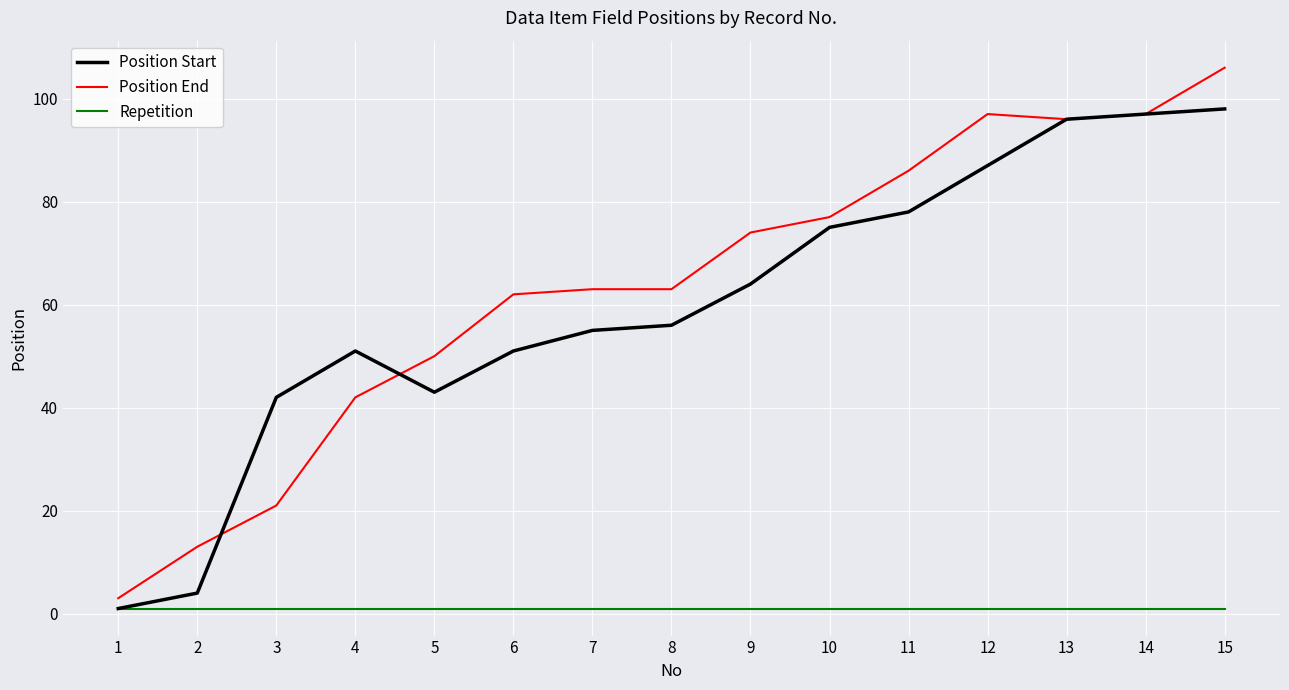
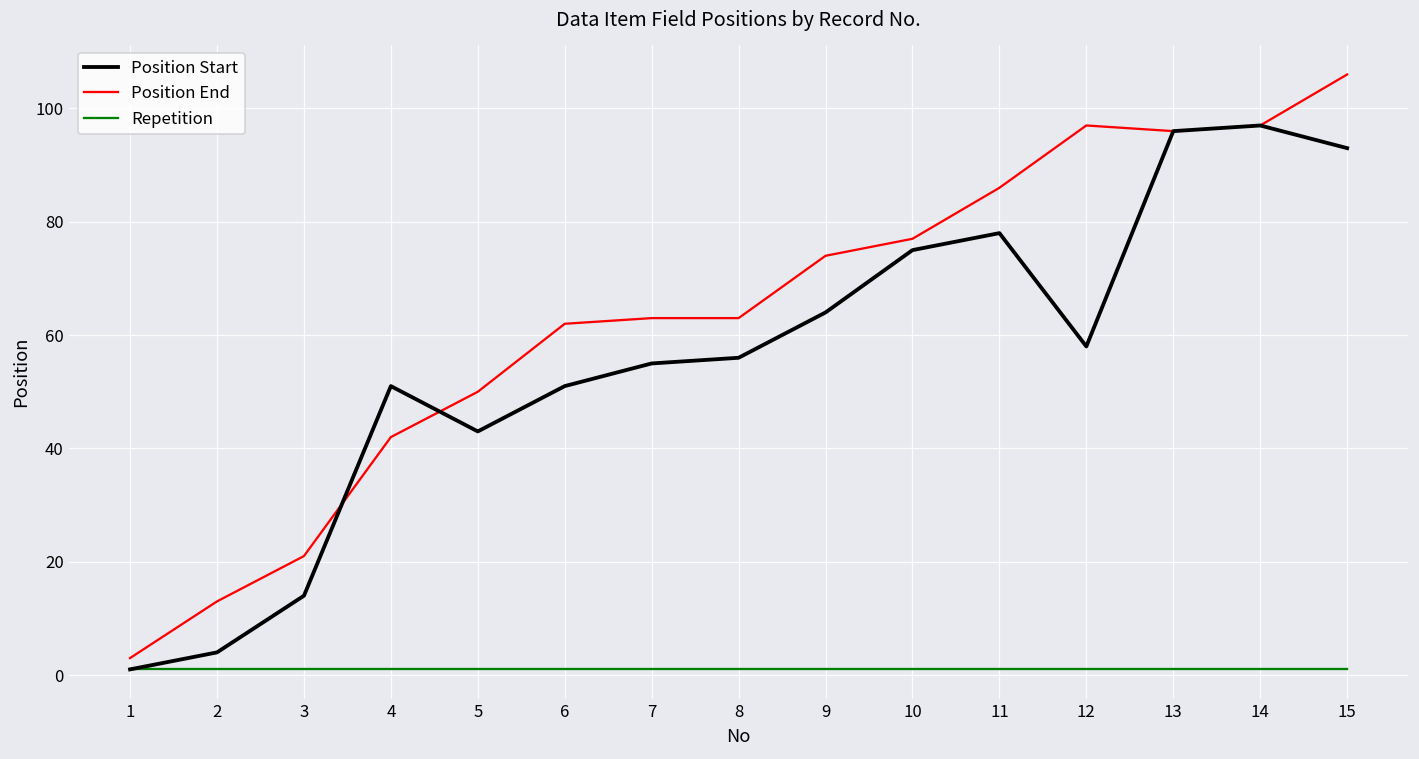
Position Start, 3: 42 -> 14
Position Start, 12: 87 -> 58
Position Start, 15: 98 -> 93
